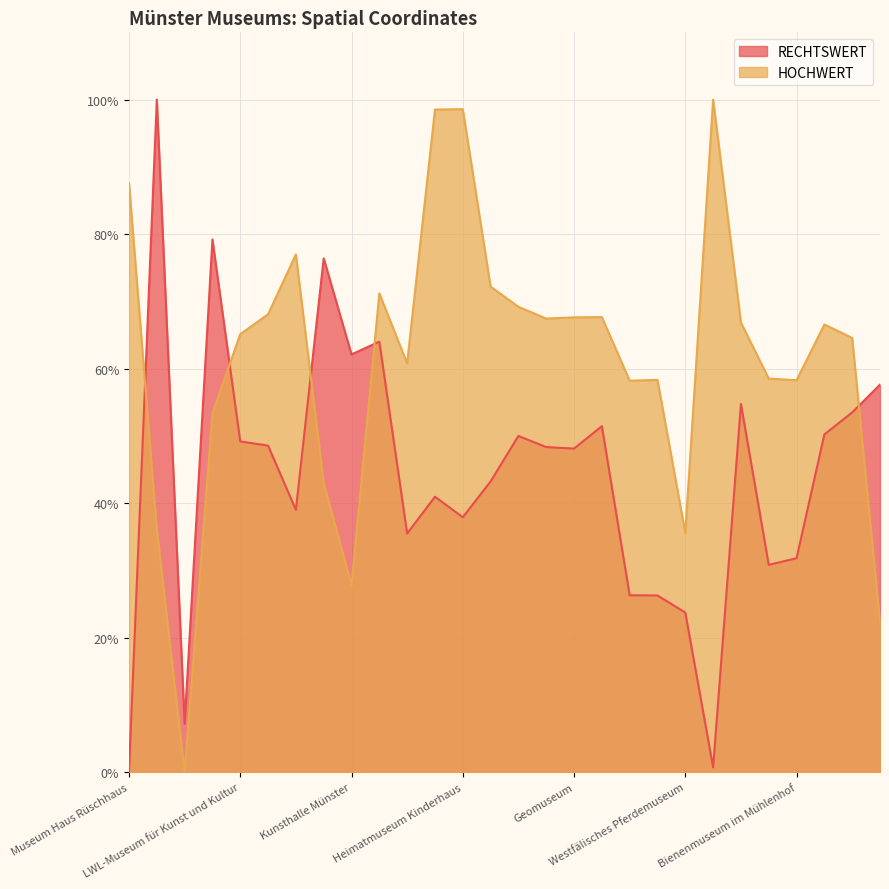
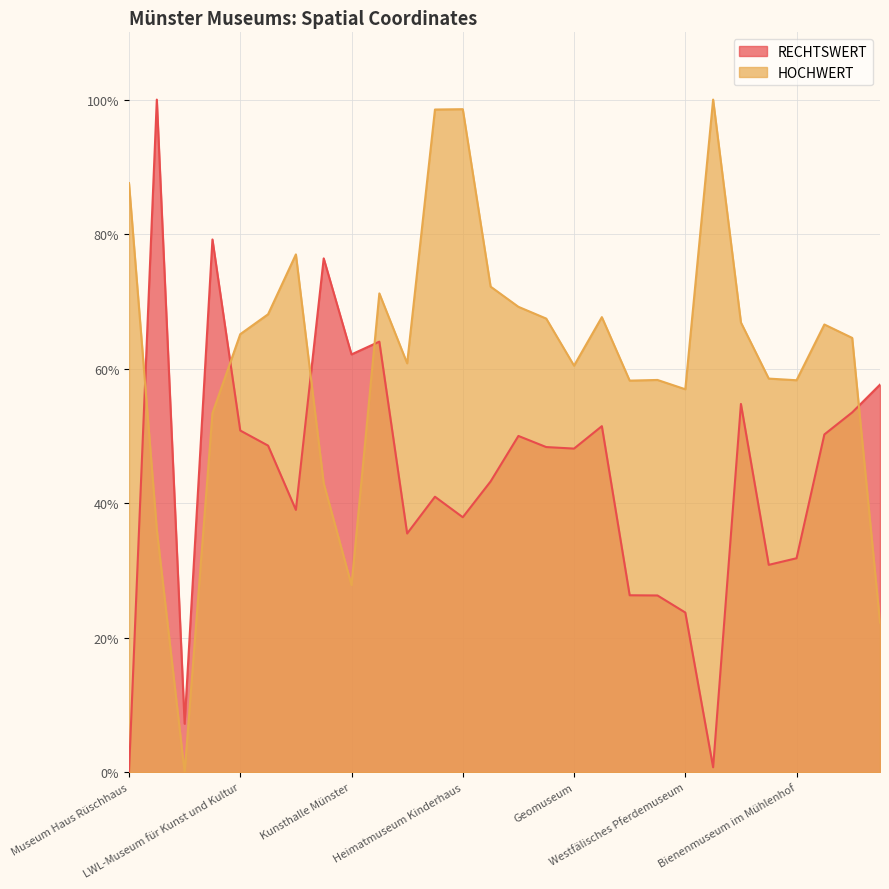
RECHTSWERT, LWL-Museum für Kunst und Kultur: 49% -> 51%
HOCHWERT, Geomuseum: 68% -> 60%
HOCHWERT, Westfälisches Pferdemuseum: 36% -> 57%
